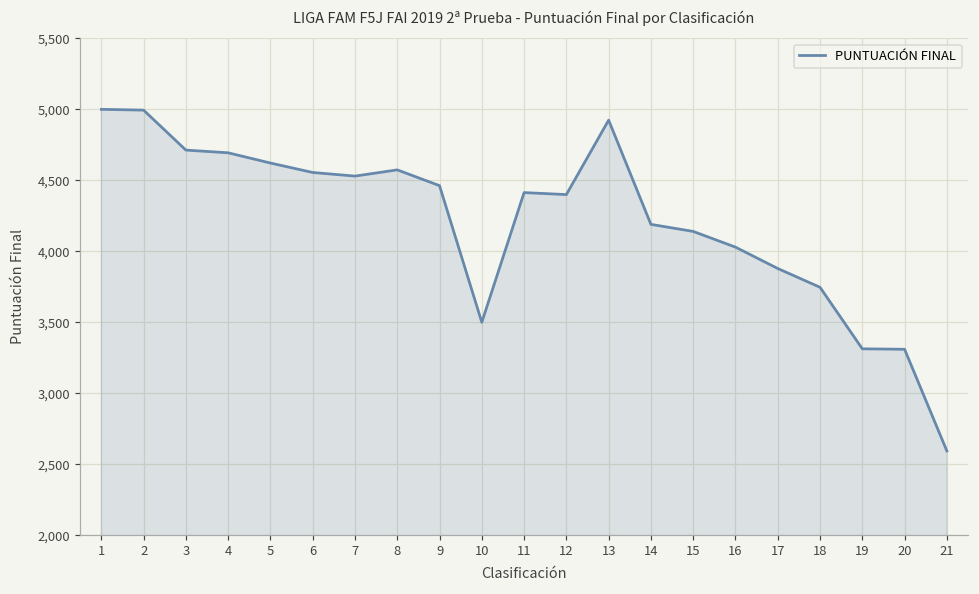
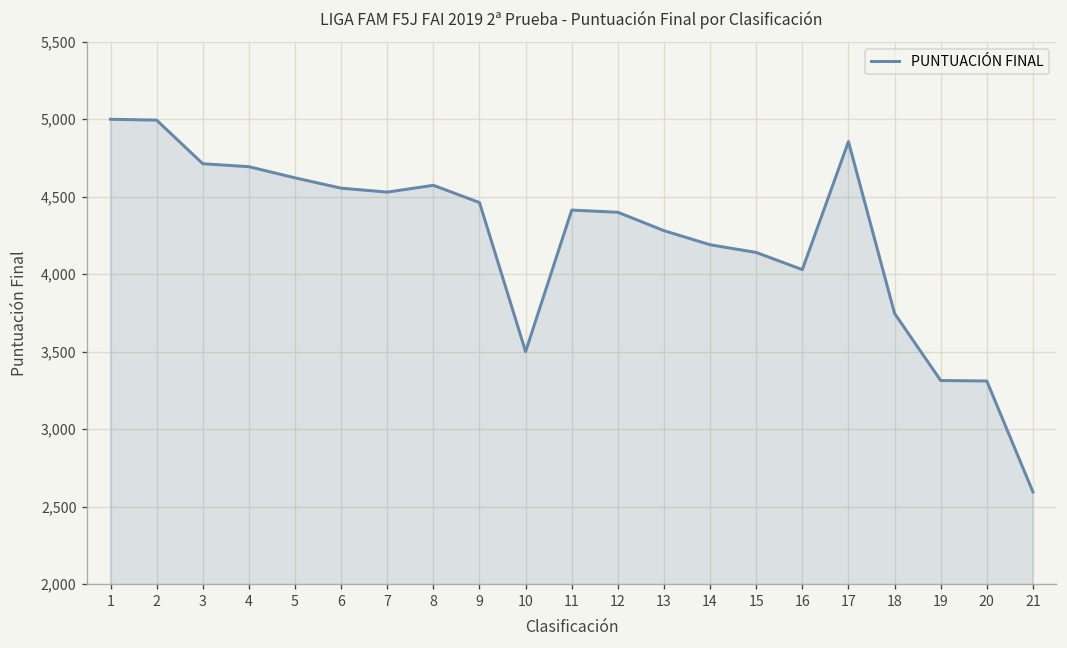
13: 4,920 -> 4,280
17: 3,880 -> 4,860
